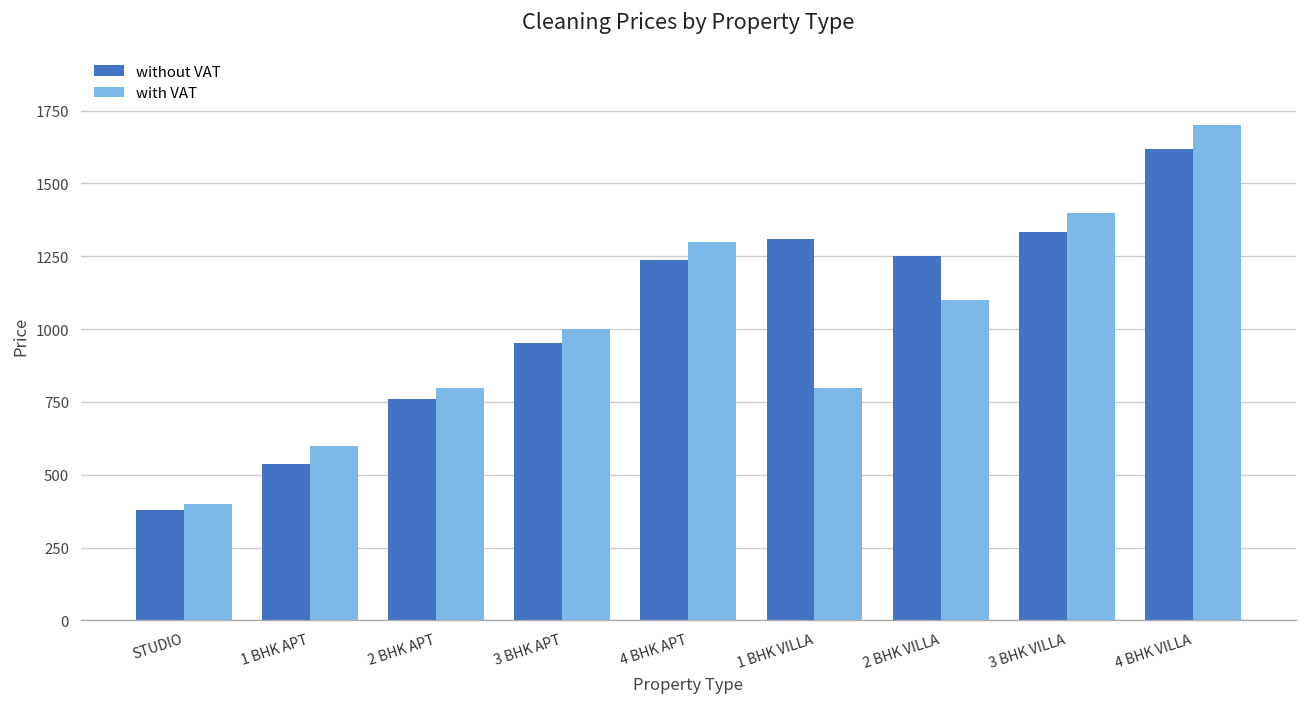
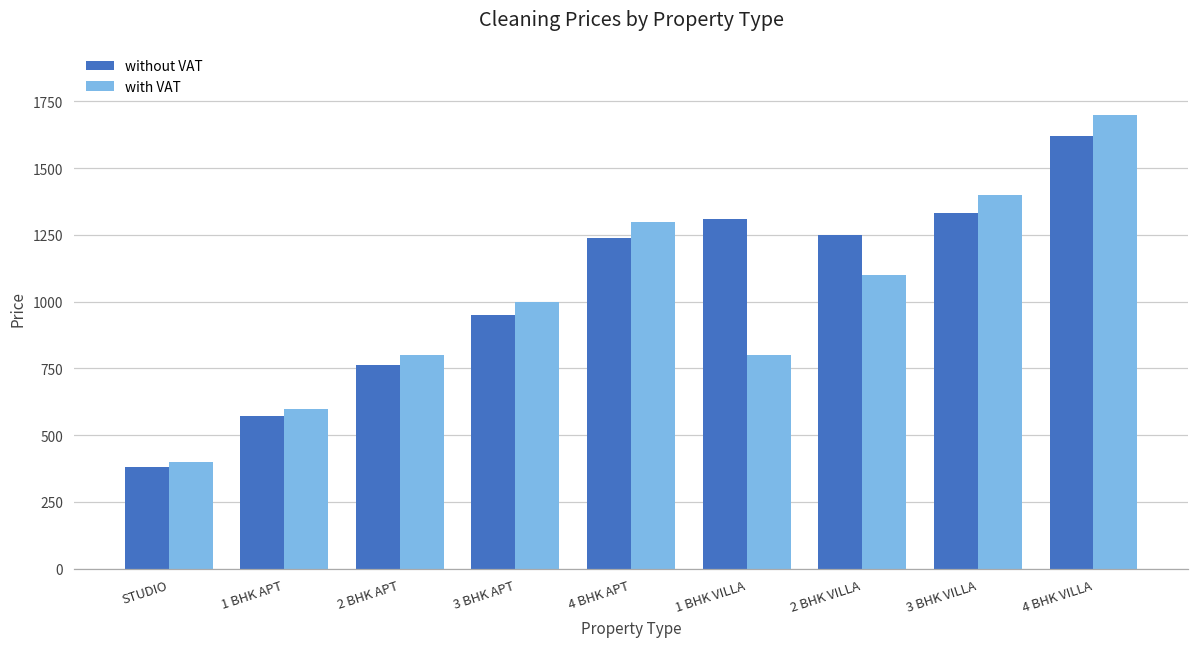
without VAT, 1 BHK APT: 540 -> 570
